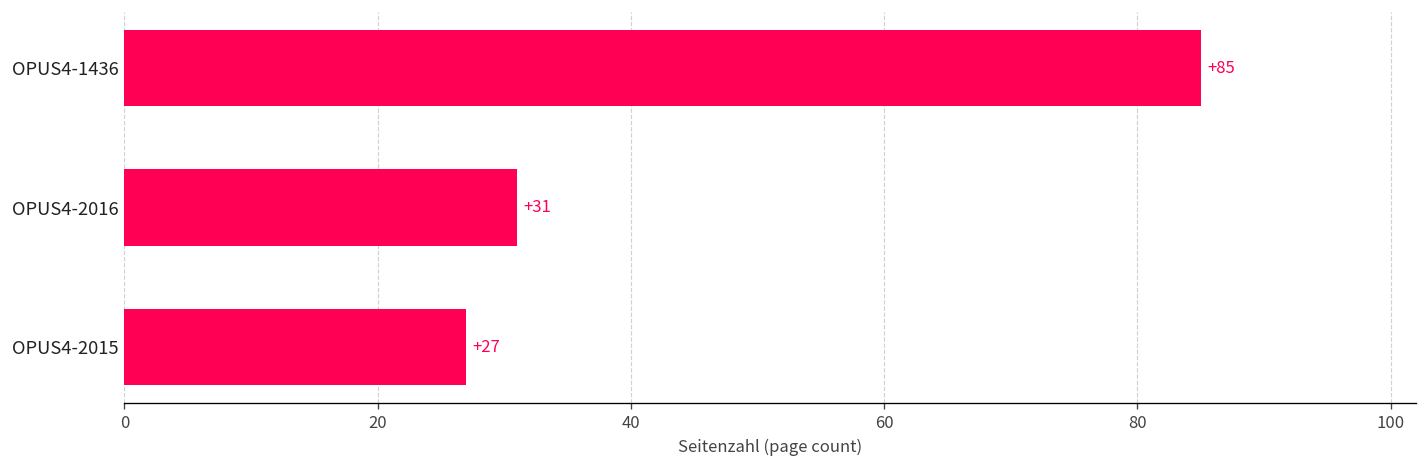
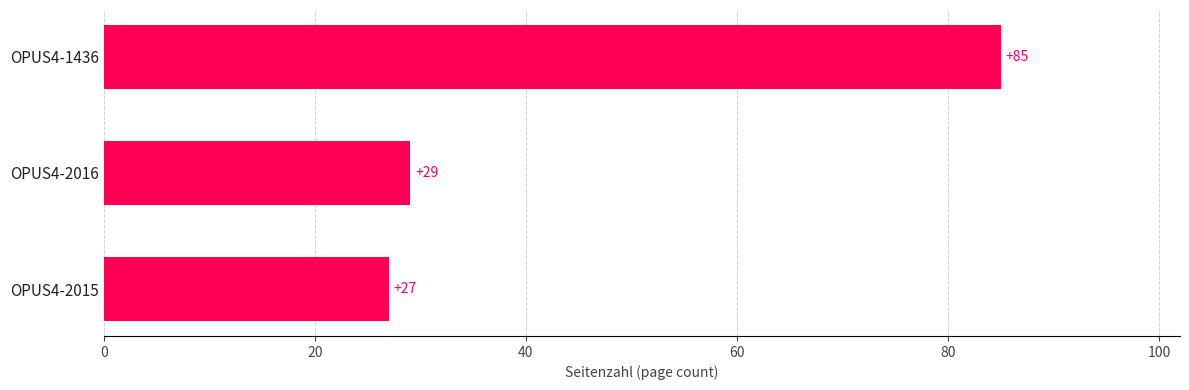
OPUS4-2016: +31 -> +29
